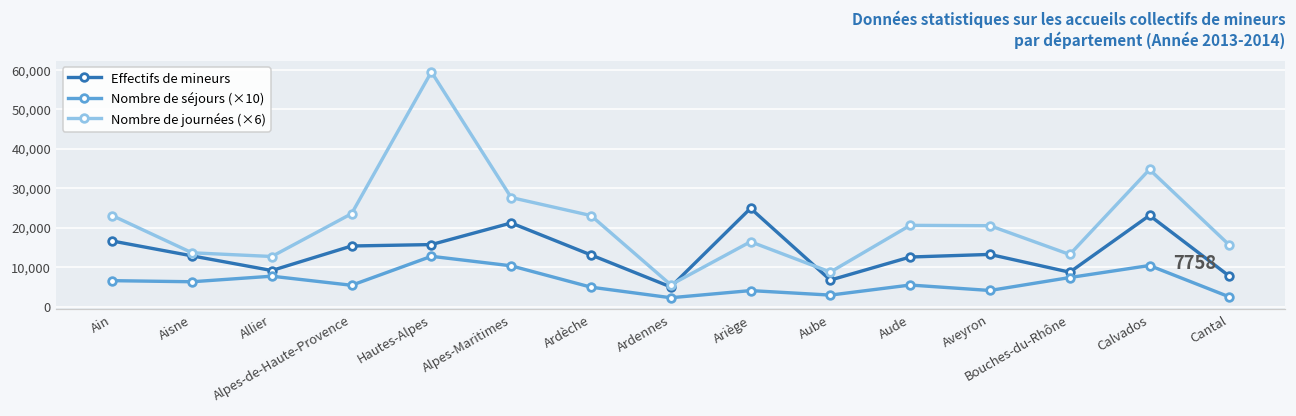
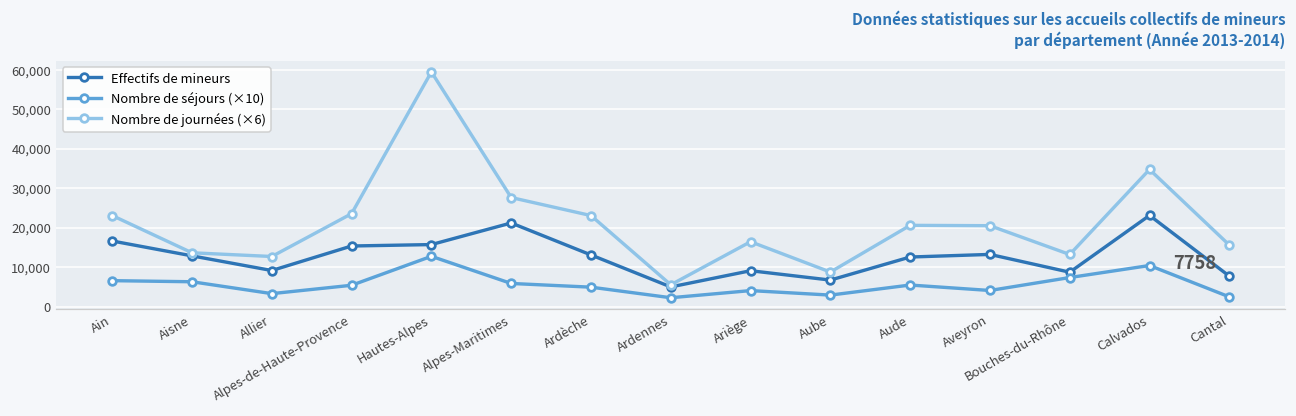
Nombre de séjours (×10), Allier: 8,000 -> 3,000
Nombre de séjours (×10), Alpes-Maritimes: 10,000 -> 6,000
Effectifs de mineurs, Ariège: 25,000 -> 9,000
